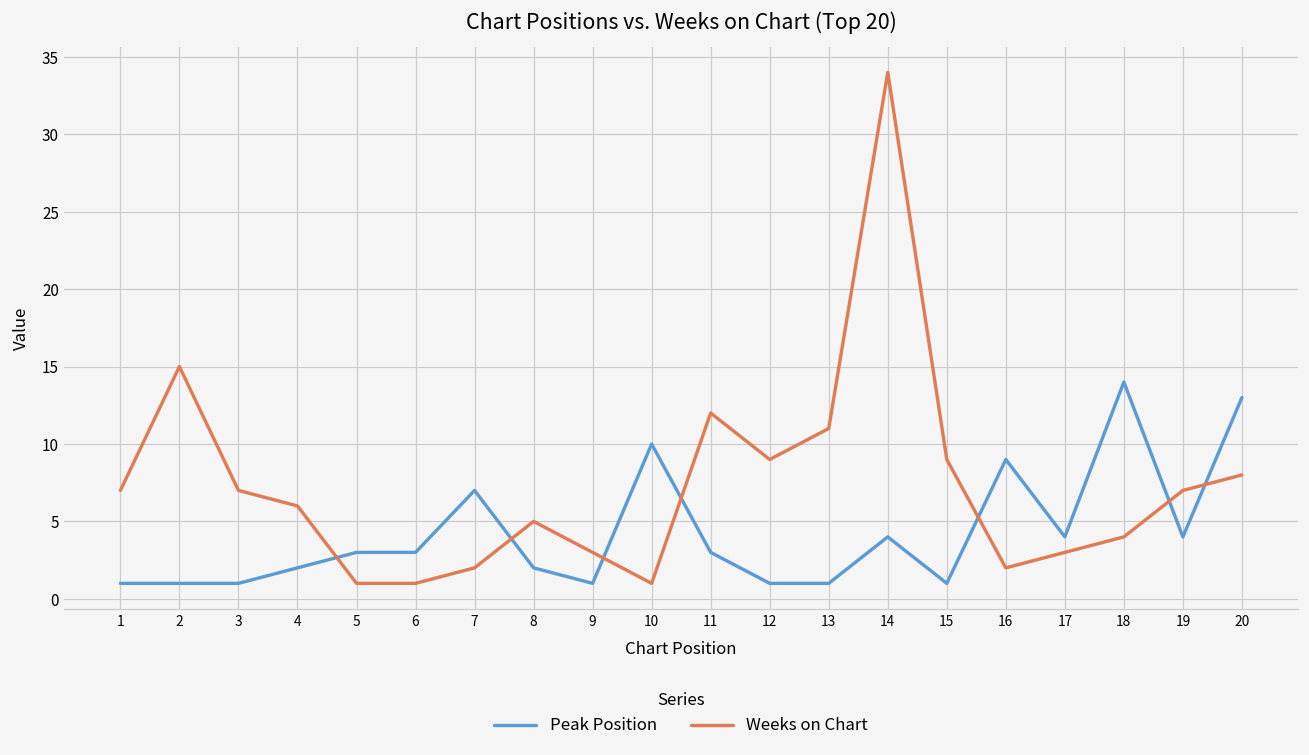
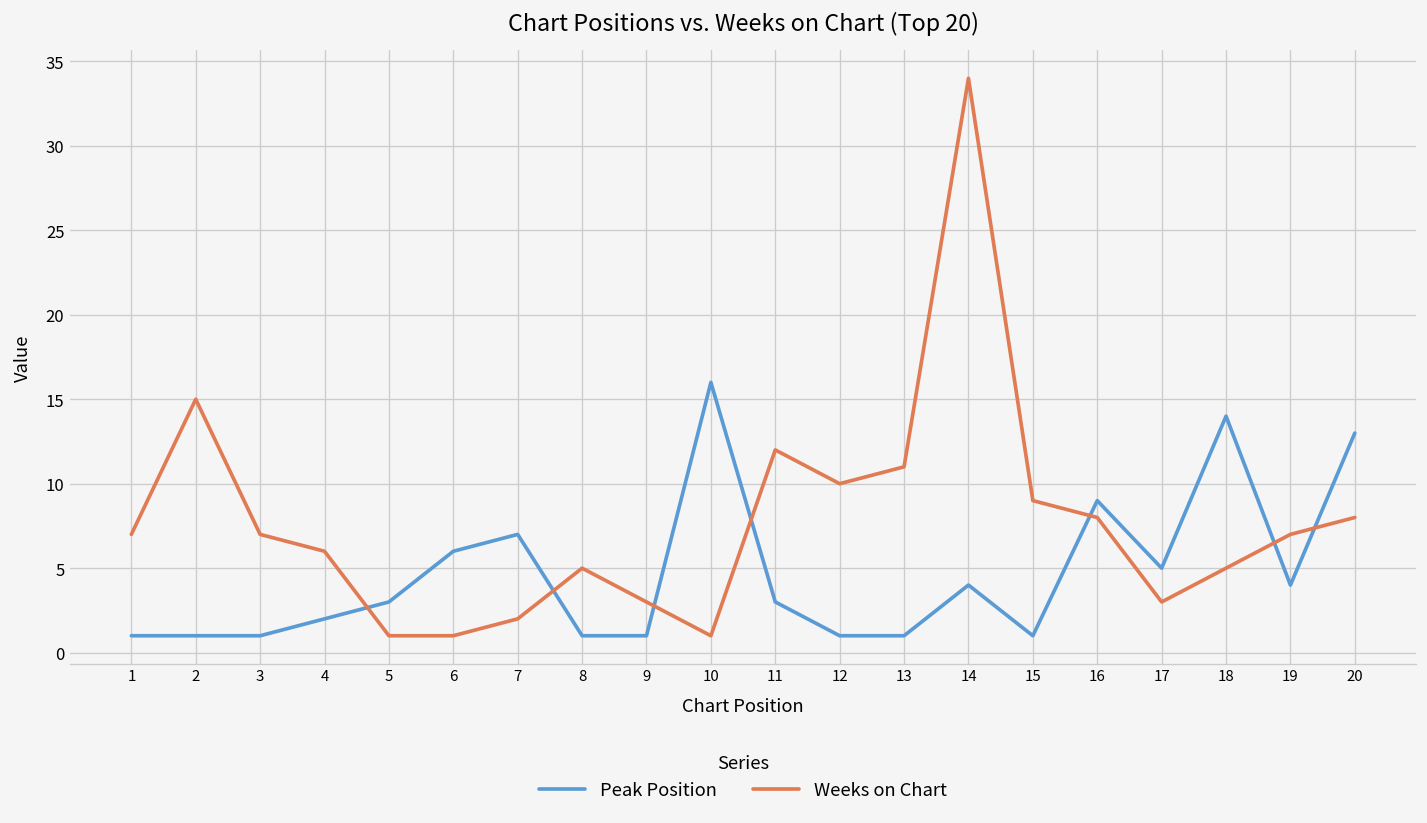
Peak Position, 6: 3 -> 6
Peak Position, 8: 2 -> 1
Peak Position, 10: 10 -> 16
Weeks on Chart, 12: 9 -> 10
Weeks on Chart, 16: 2 -> 8
Peak Position, 17: 4 -> 5
Weeks on Chart, 18: 4 -> 5
